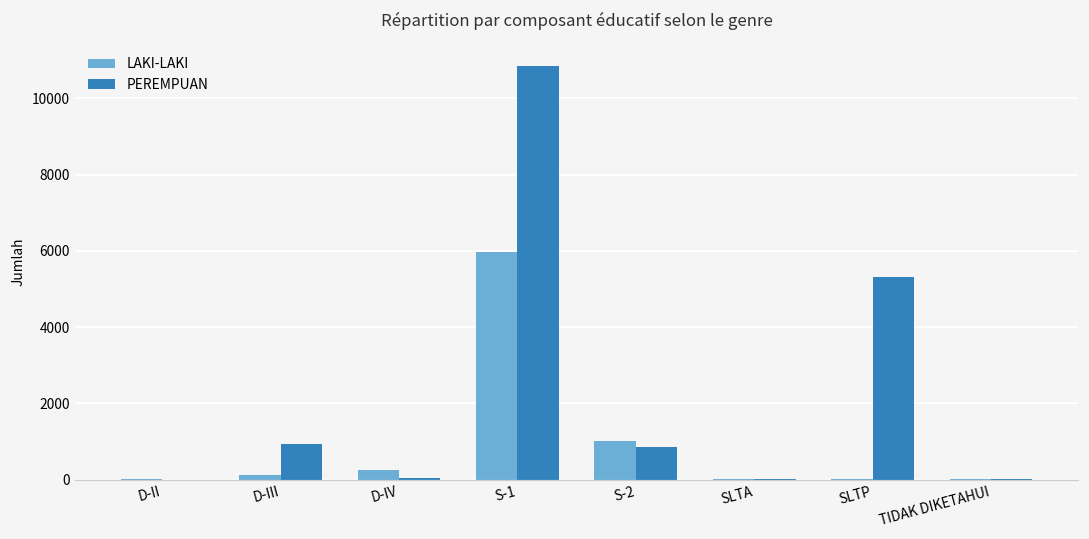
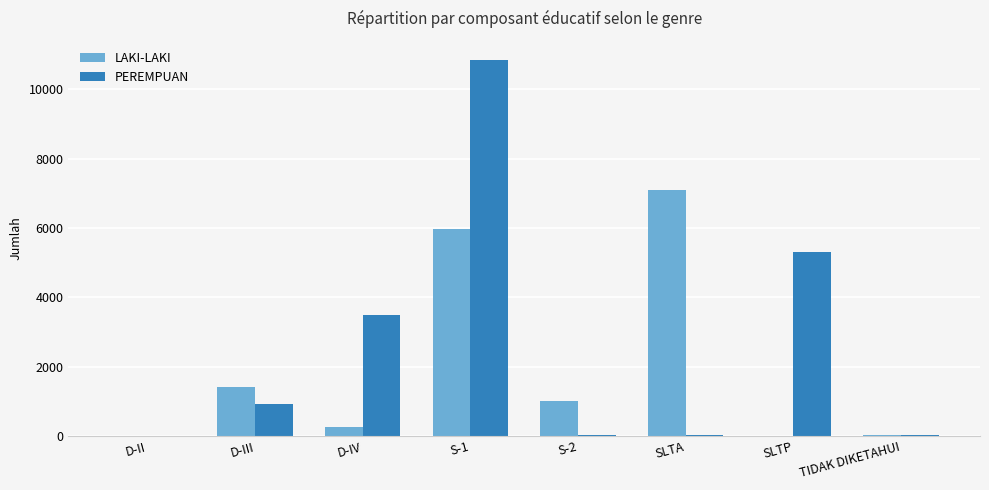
LAKI-LAKI, D-III: 100 -> 1400
PEREMPUAN, D-IV: 0 -> 3500
PEREMPUAN, S-2: 800 -> 0
LAKI-LAKI, SLTA: 0 -> 7100
